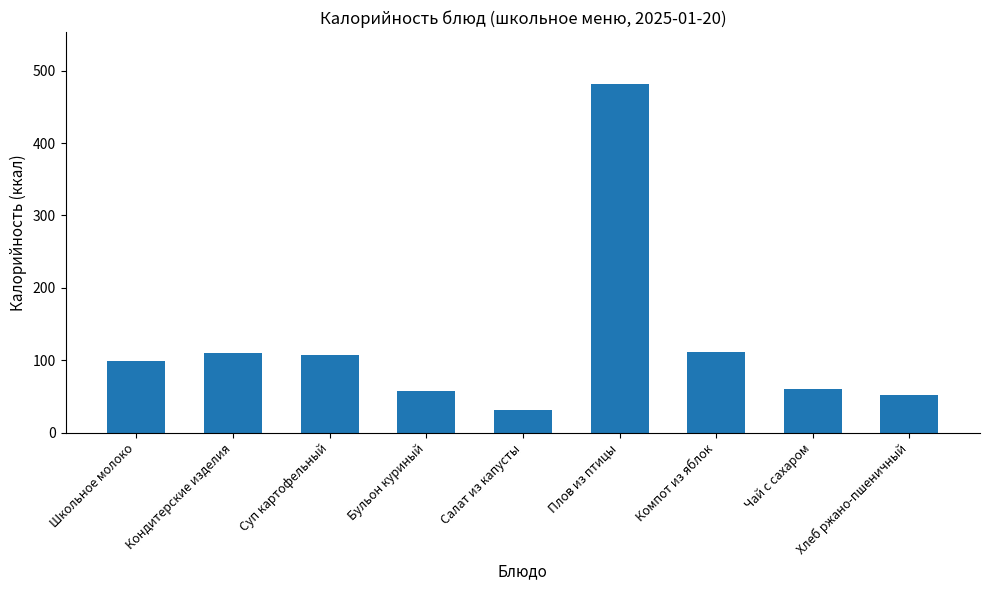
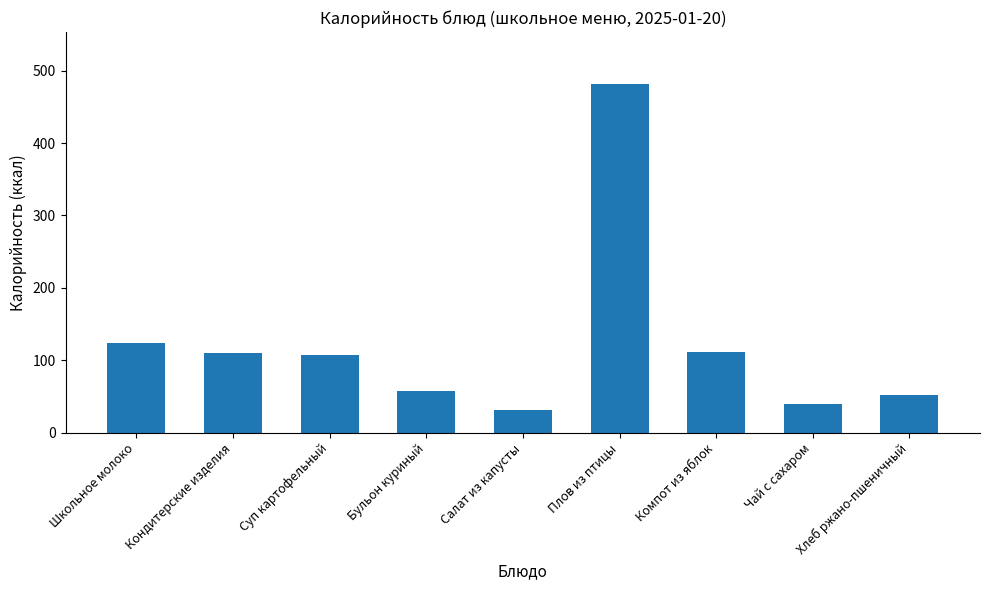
Школьное молоко: 100 -> 120
Чай с сахаром: 60 -> 40
